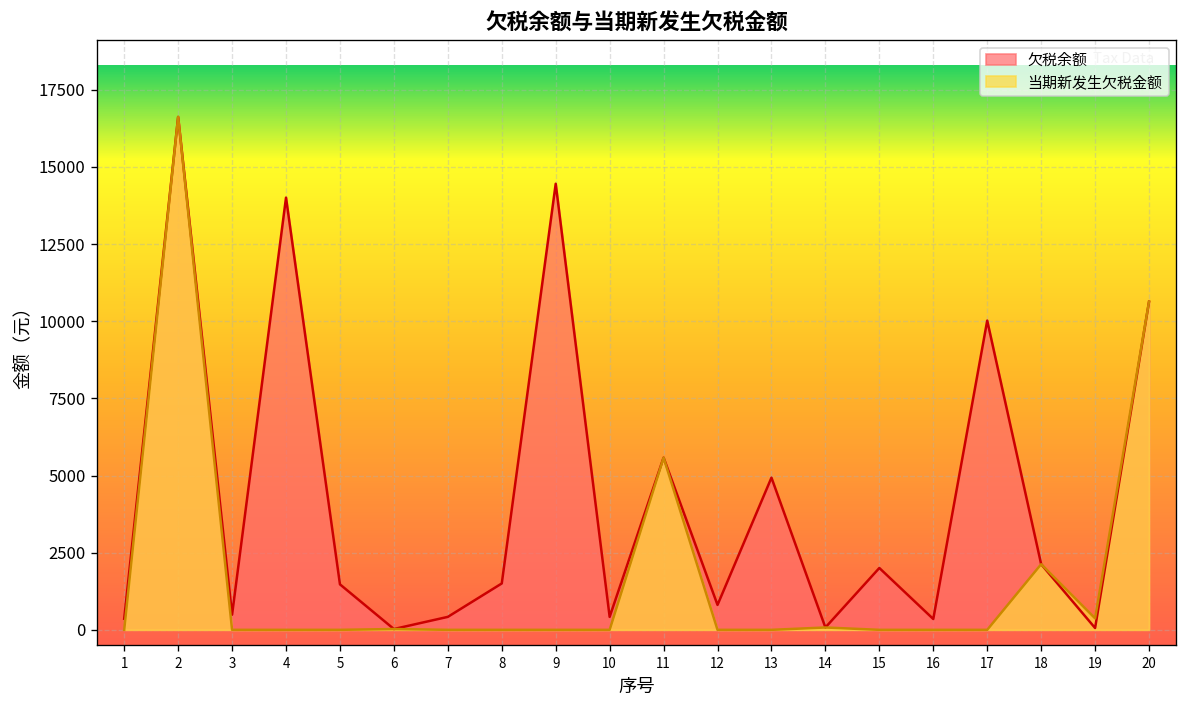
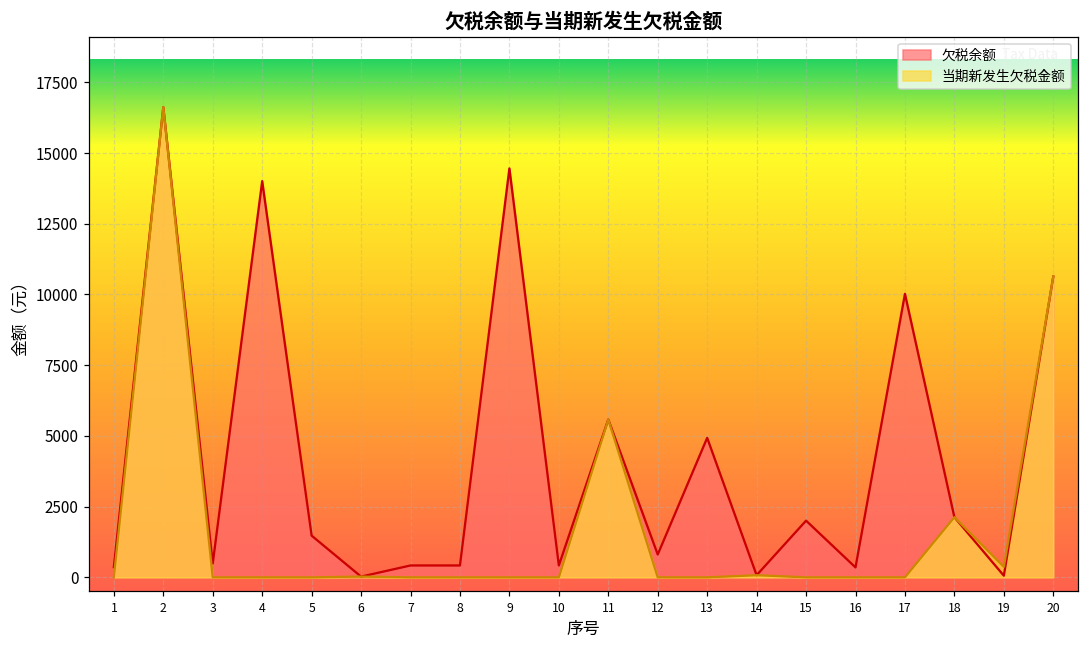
欠税余额, 8: 1500 -> 400
